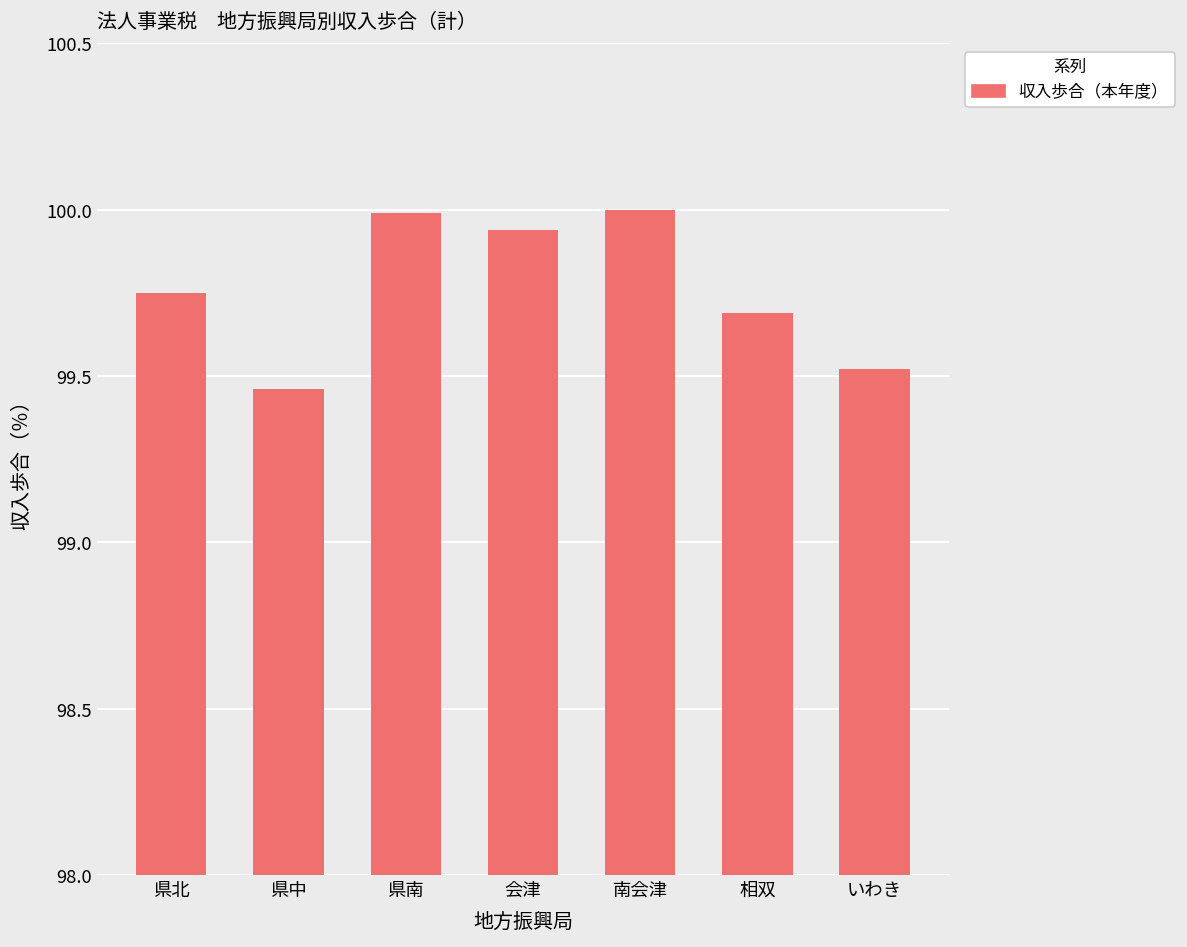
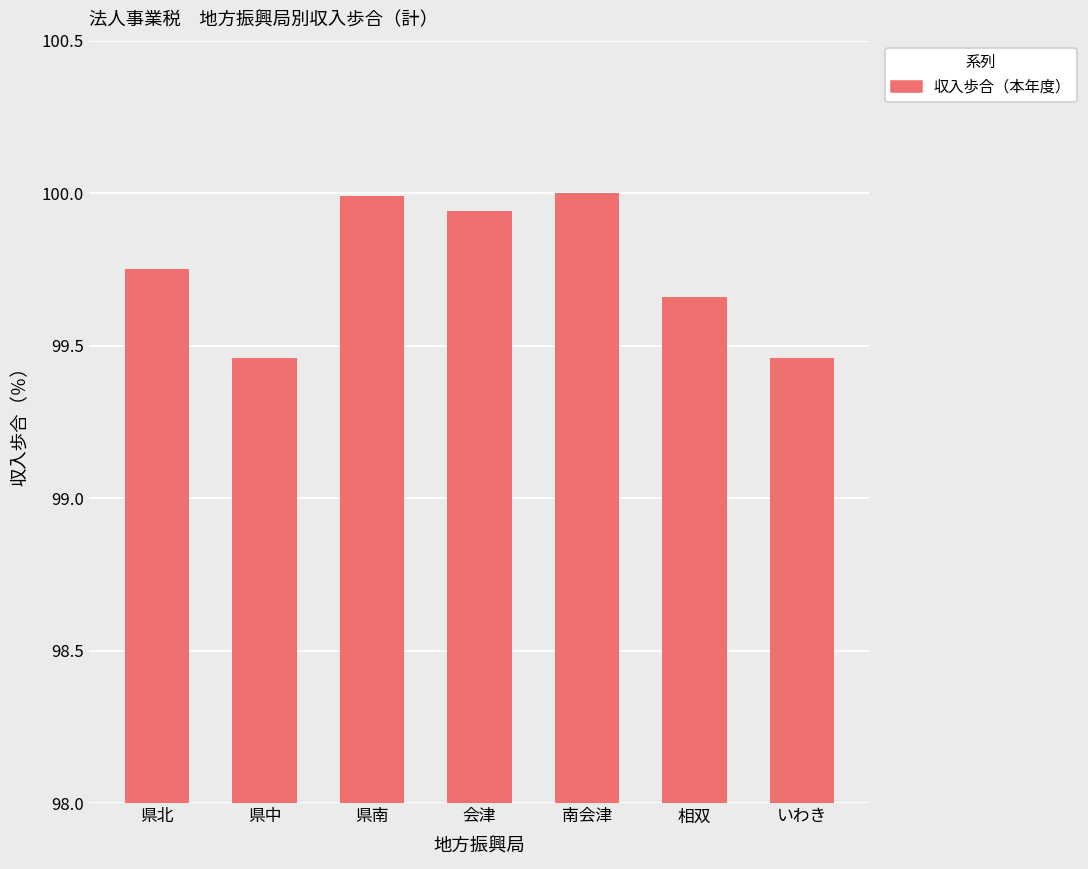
相双: 99.69 -> 99.66
いわき: 99.52 -> 99.46
